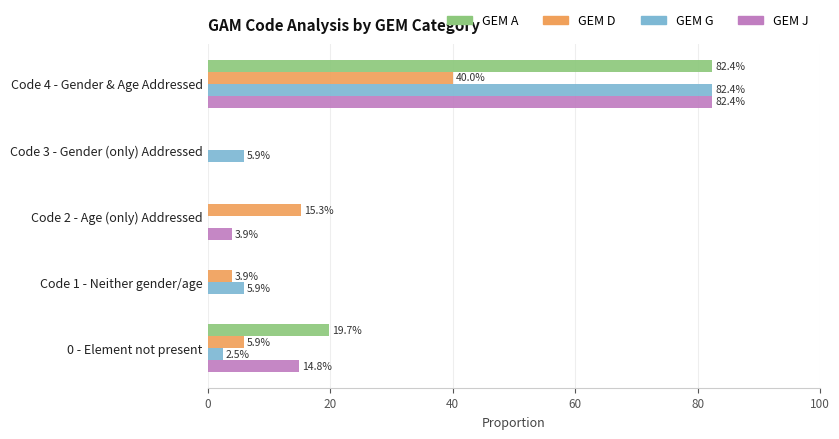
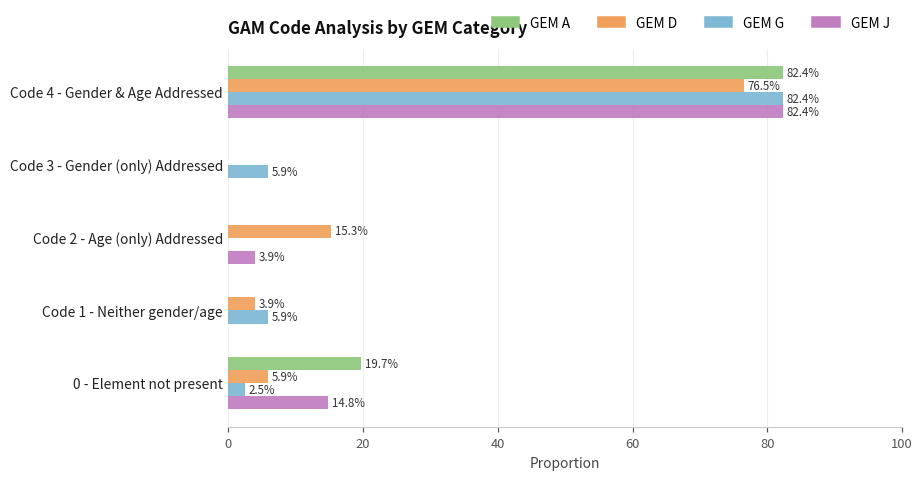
GEM D, Code 4 - Gender & Age Addressed: 40.0% -> 76.5%
